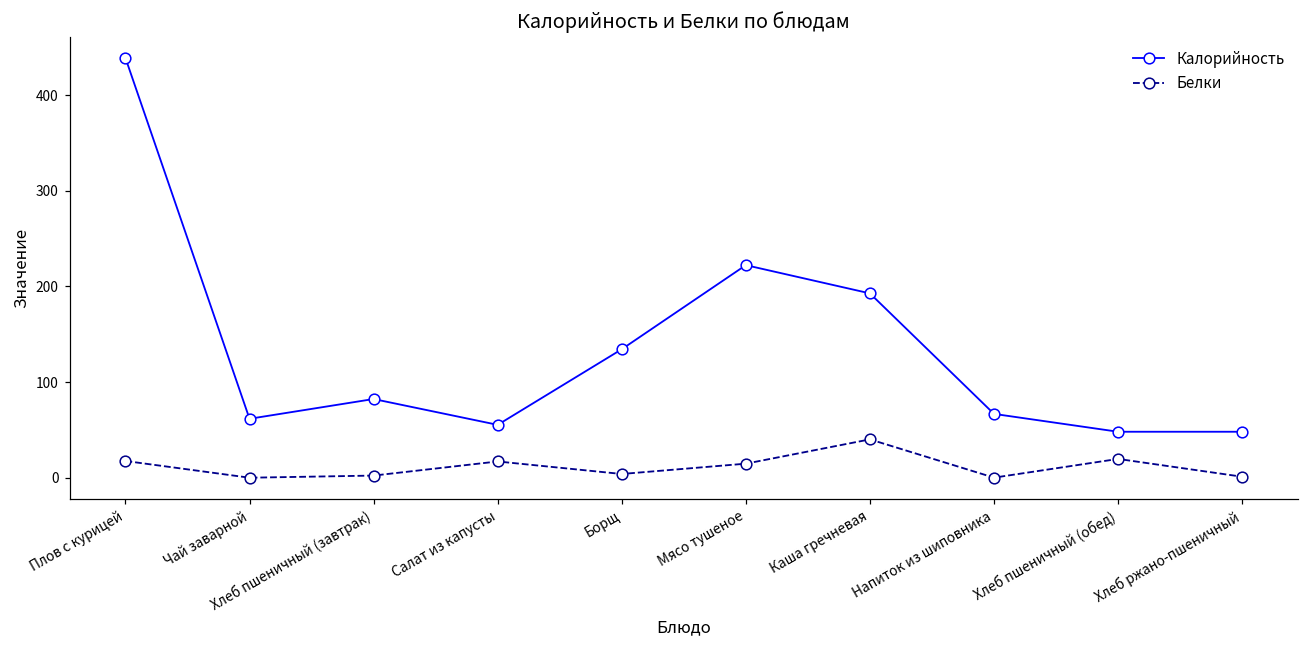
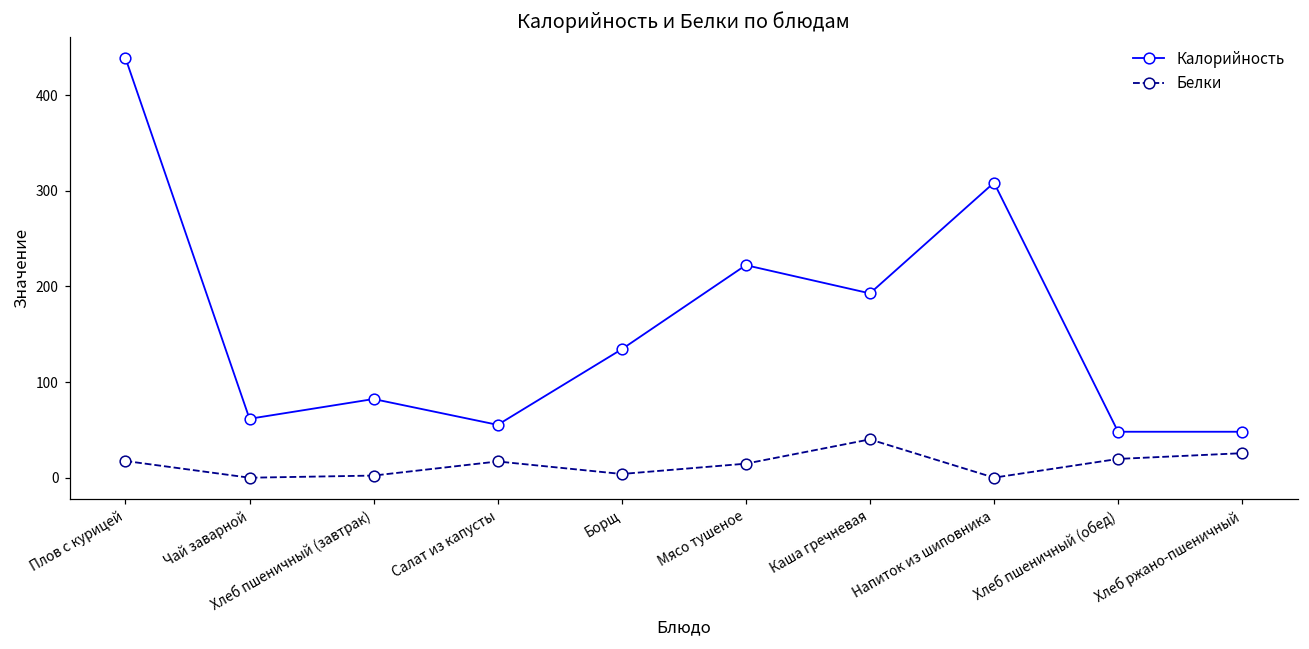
Калорийность, Напиток из шиповника: 70 -> 310
Белки, Хлеб ржано-пшеничный: 0 -> 30
